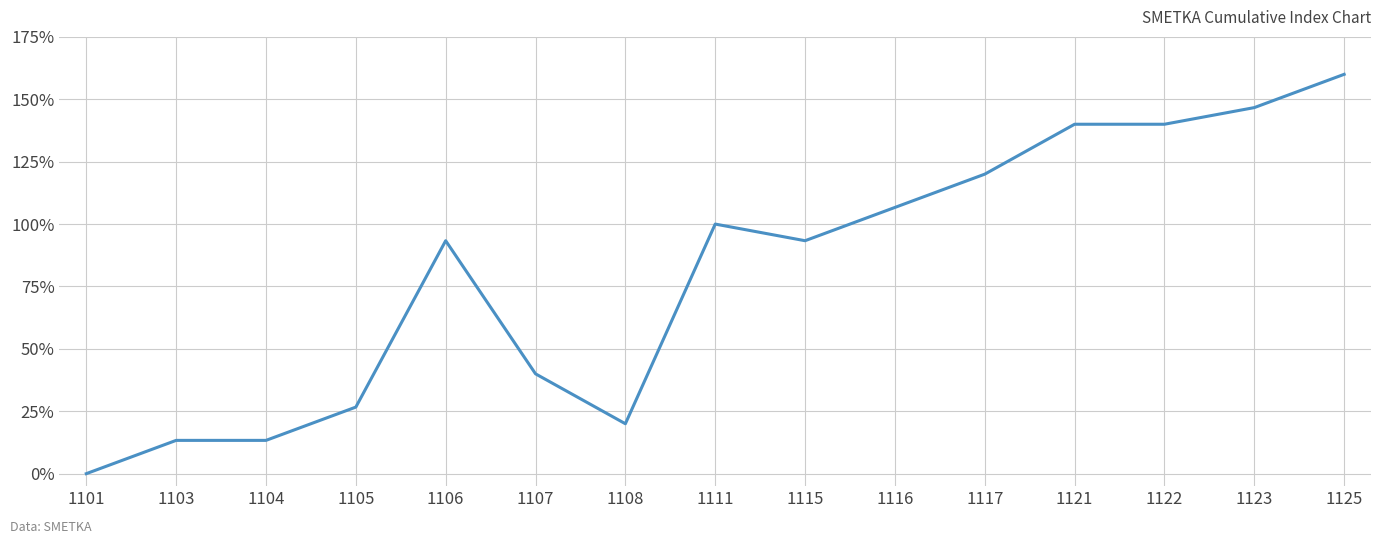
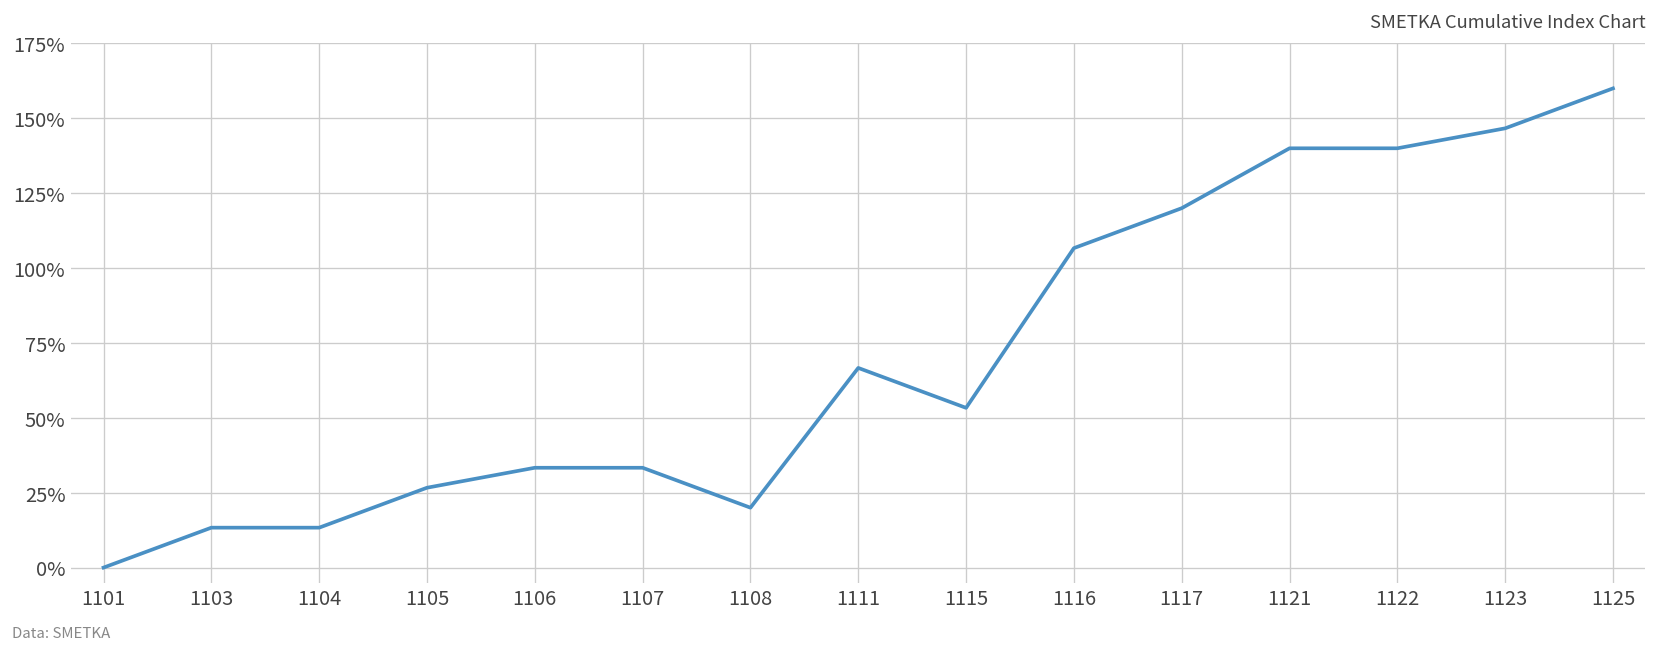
1106: 93% -> 33%
1107: 40% -> 33%
1111: 100% -> 67%
1115: 93% -> 53%
